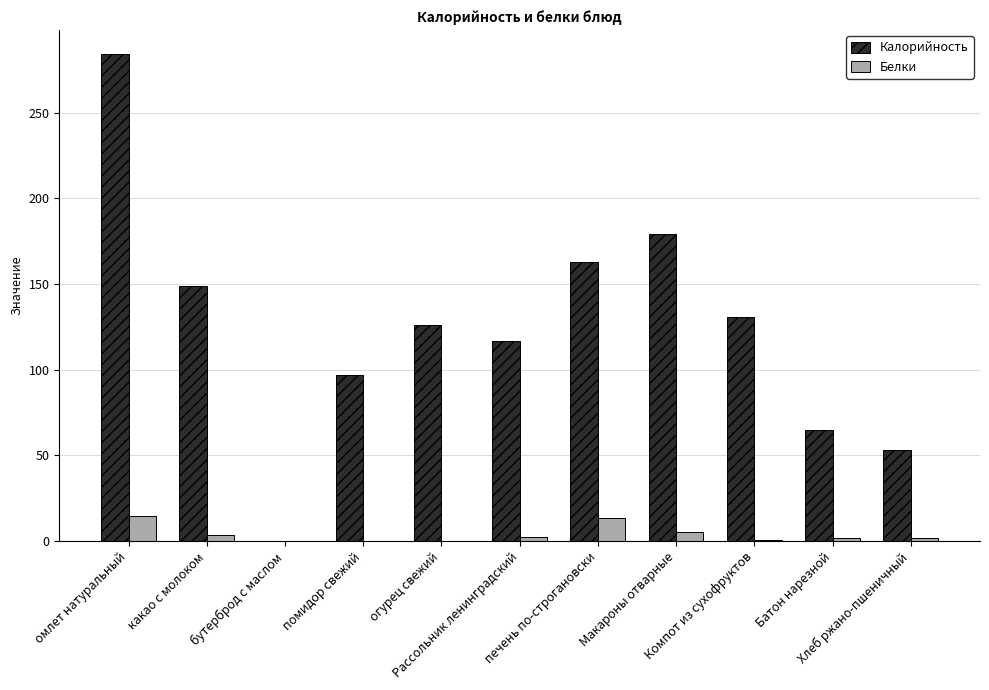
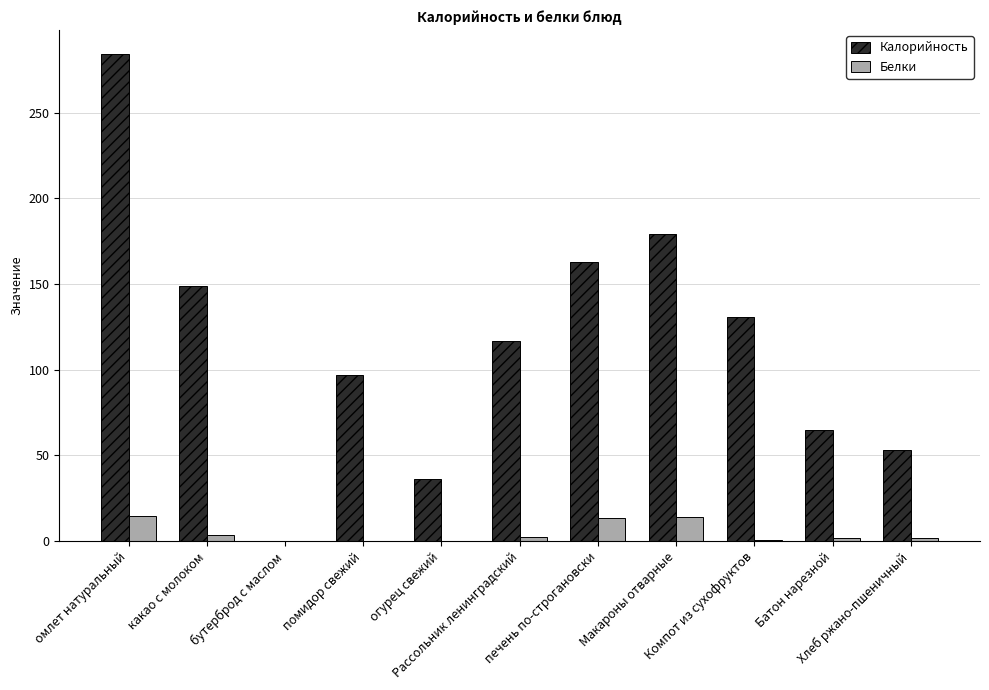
Калорийность, огурец свежий: 126 -> 36
Белки, Макароны отварные: 6 -> 14
